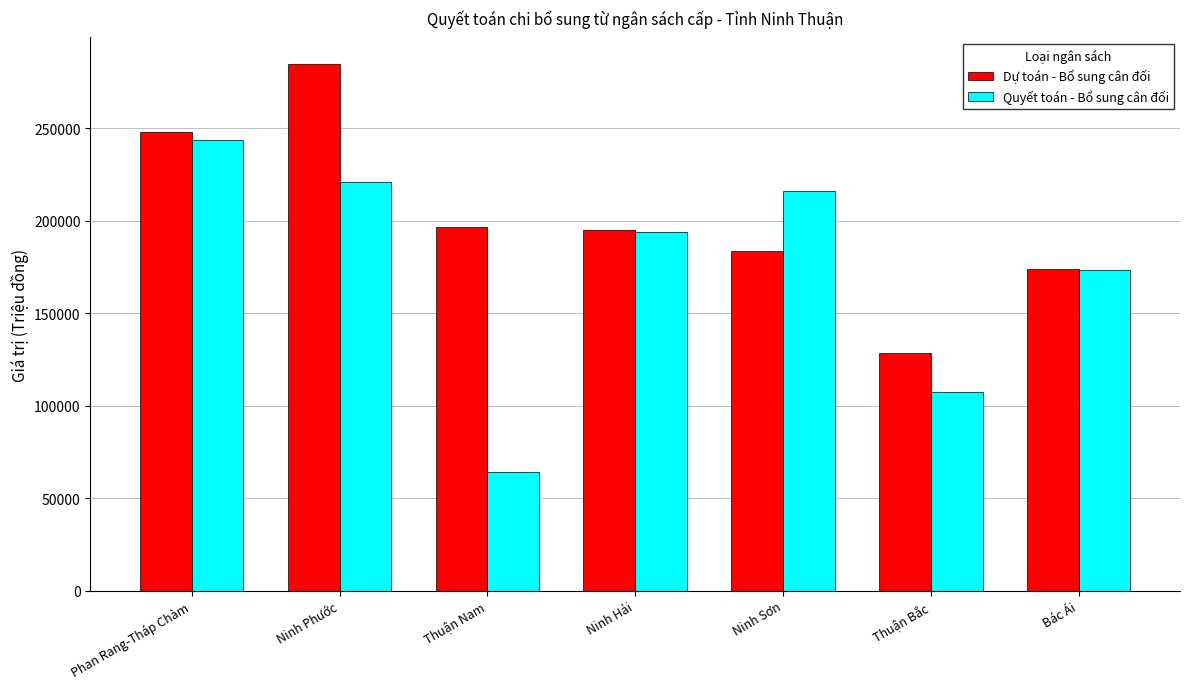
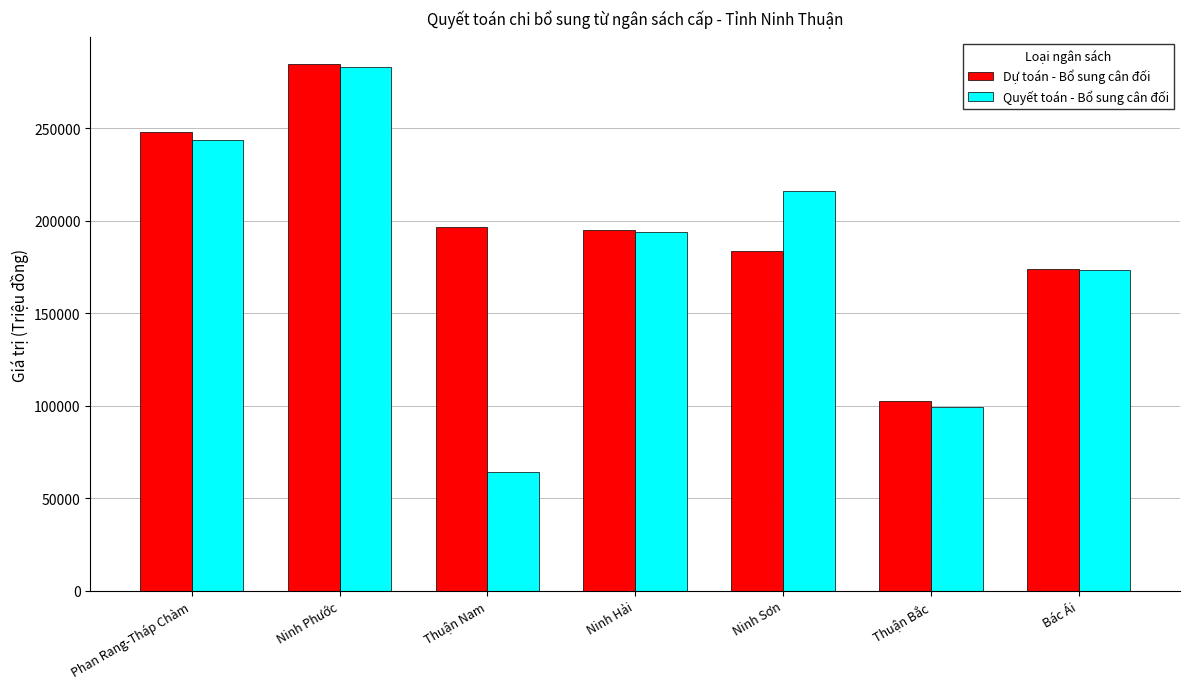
Quyết toán - Bổ sung cân đối, Ninh Phước: 221000 -> 283000
Dự toán - Bổ sung cân đối, Thuận Bắc: 129000 -> 102000
Quyết toán - Bổ sung cân đối, Thuận Bắc: 107000 -> 99000
